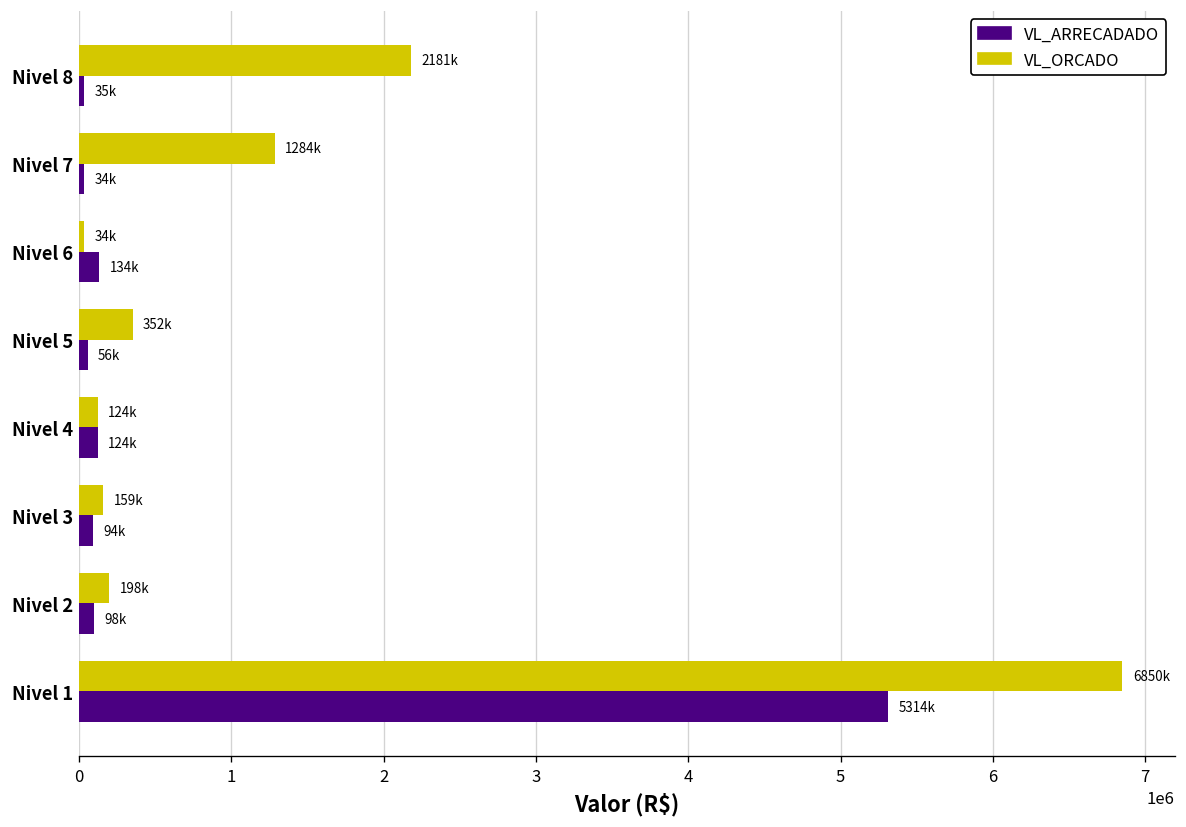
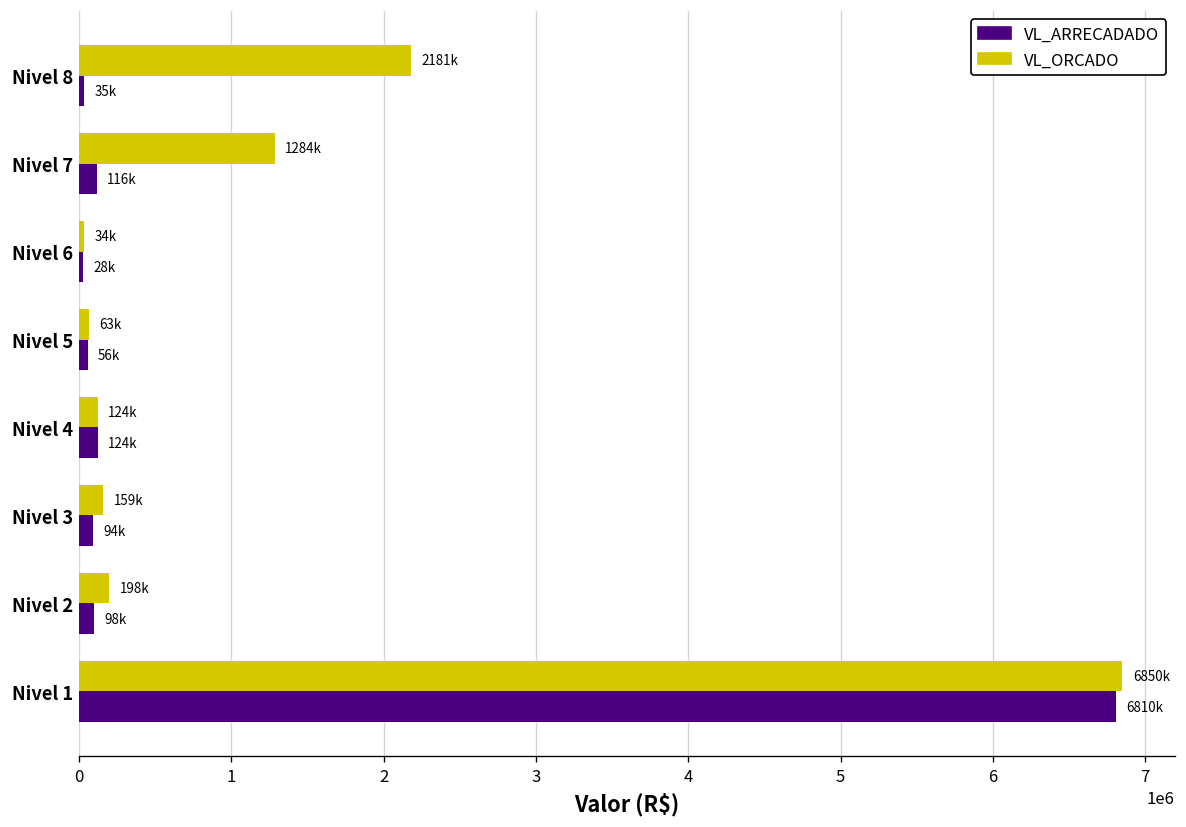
VL_ARRECADADO, Nivel 7: 34k -> 116k
VL_ARRECADADO, Nivel 6: 134k -> 28k
VL_ORCADO, Nivel 5: 352k -> 63k
VL_ARRECADADO, Nivel 1: 5314k -> 6810k
